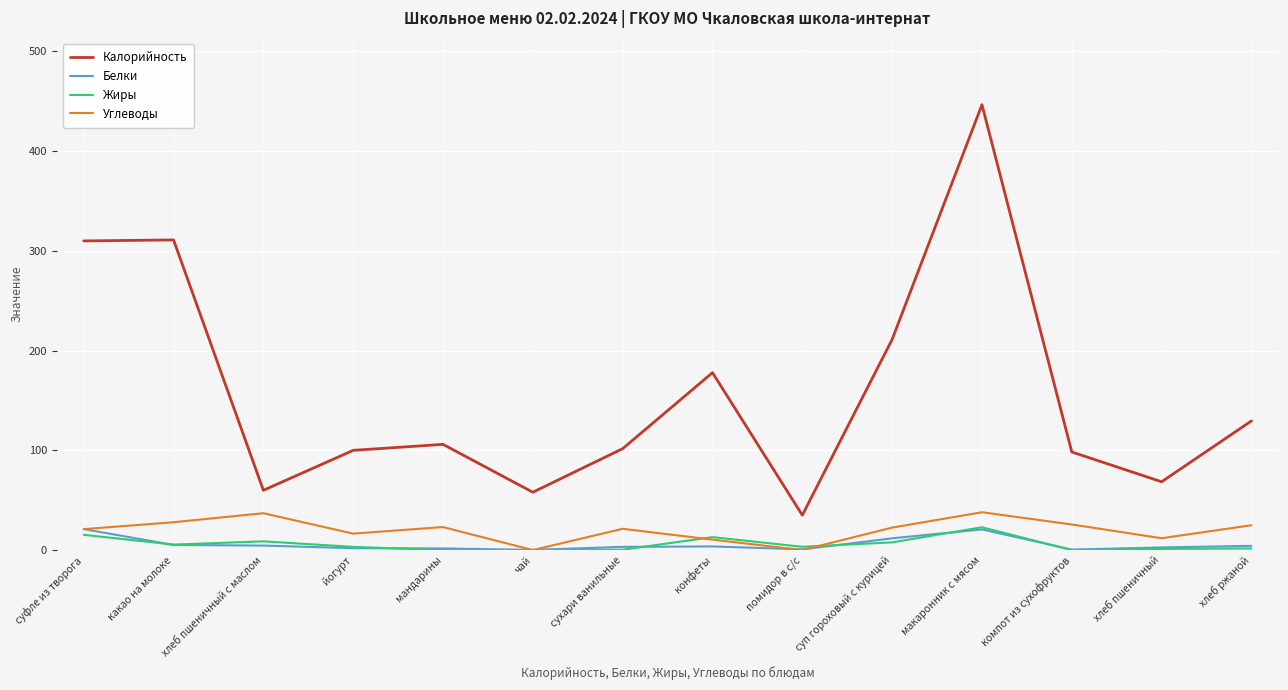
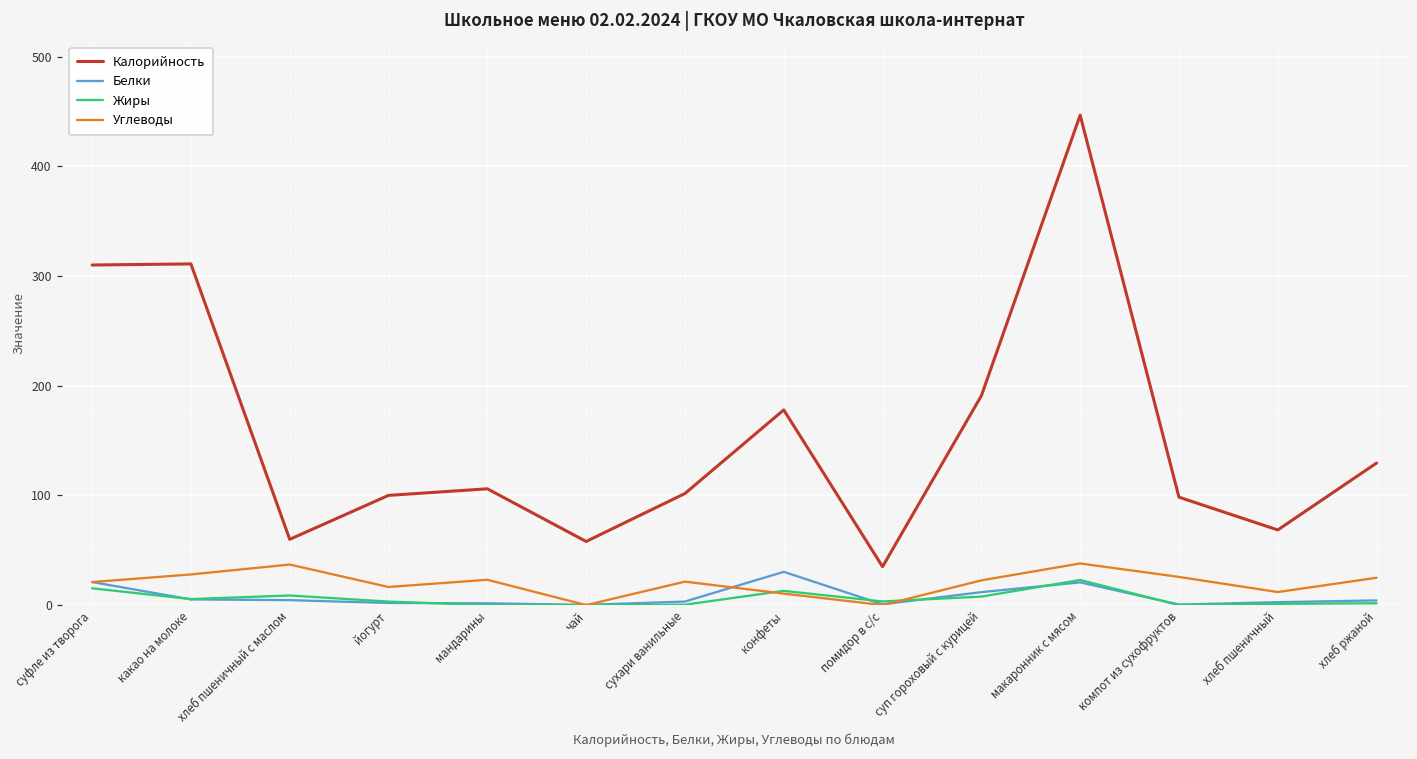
Белки, конфеты: 0 -> 30
Калорийность, суп гороховый с курицей: 210 -> 190
